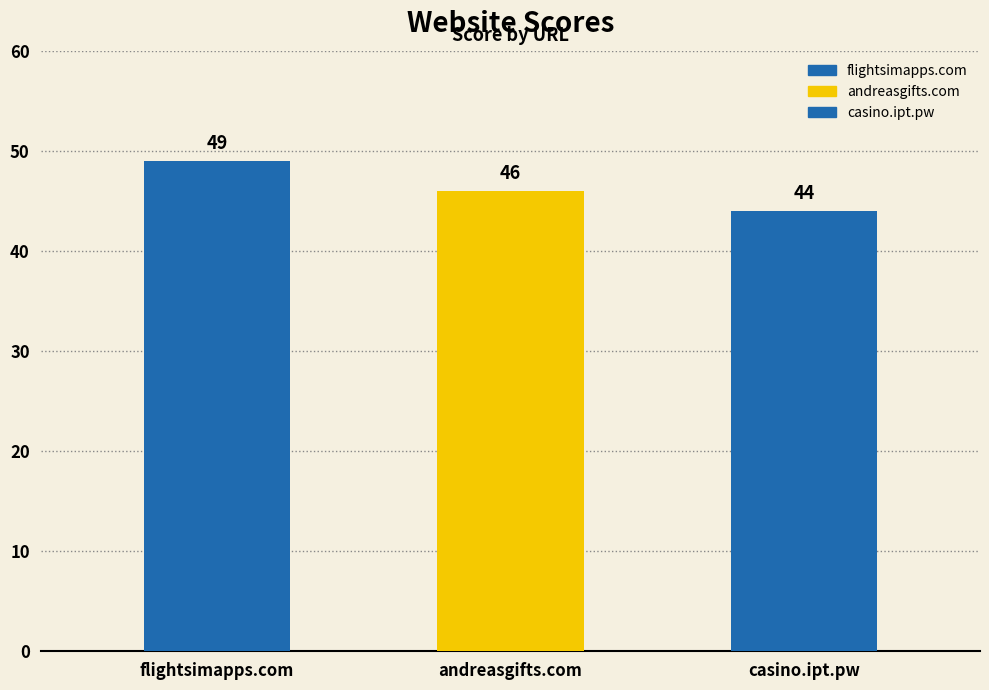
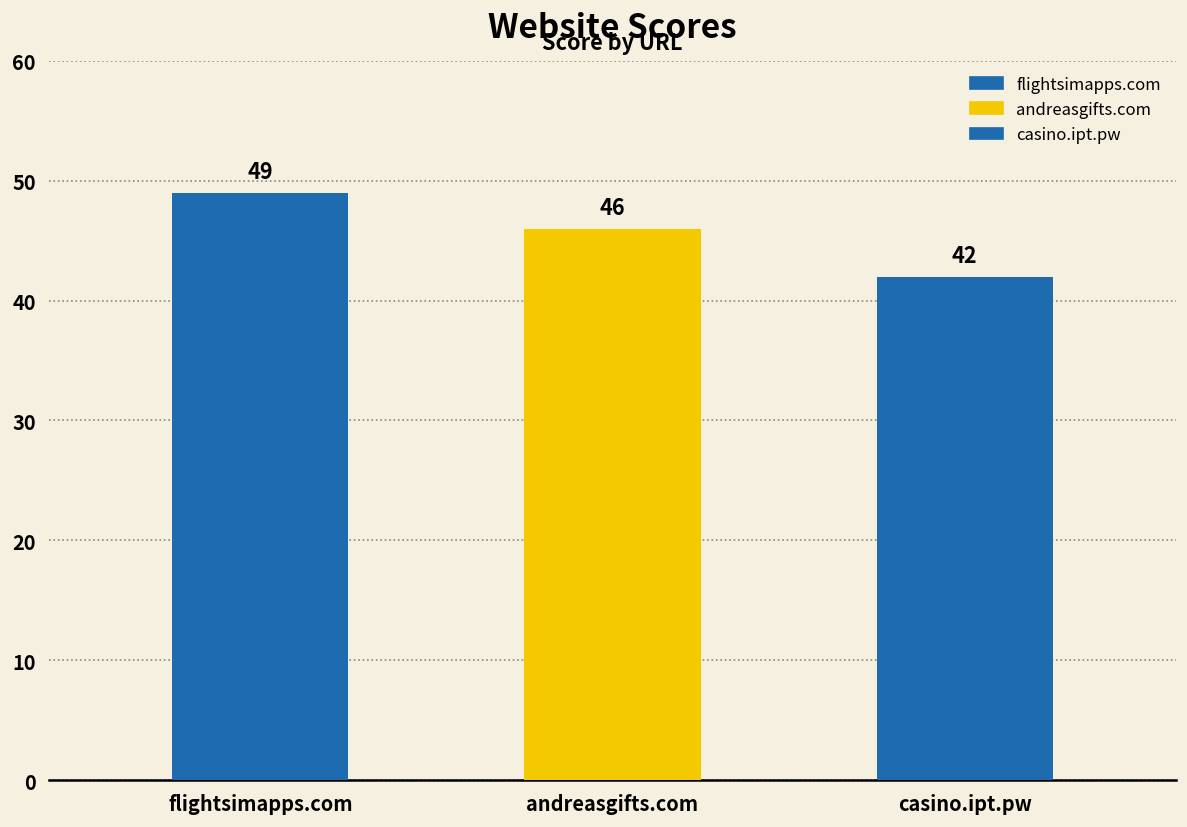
casino.ipt.pw: 44 -> 42
